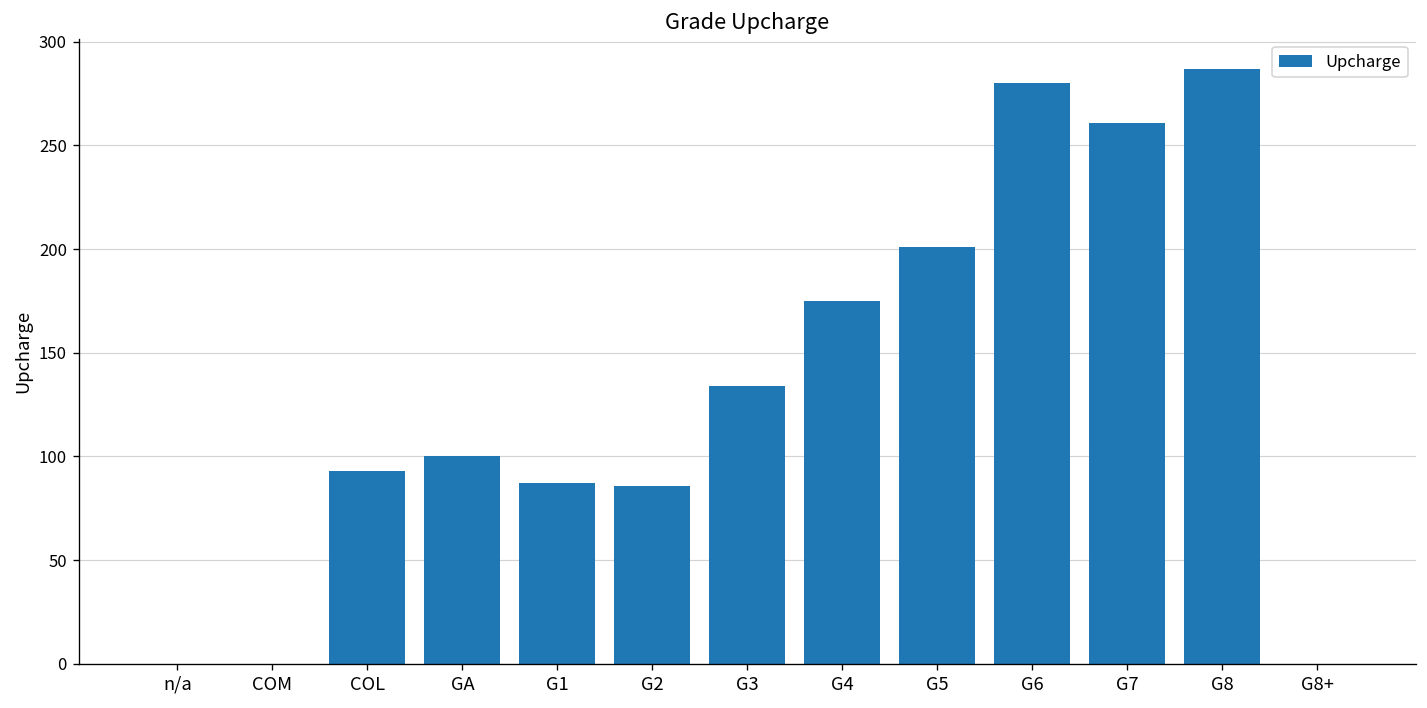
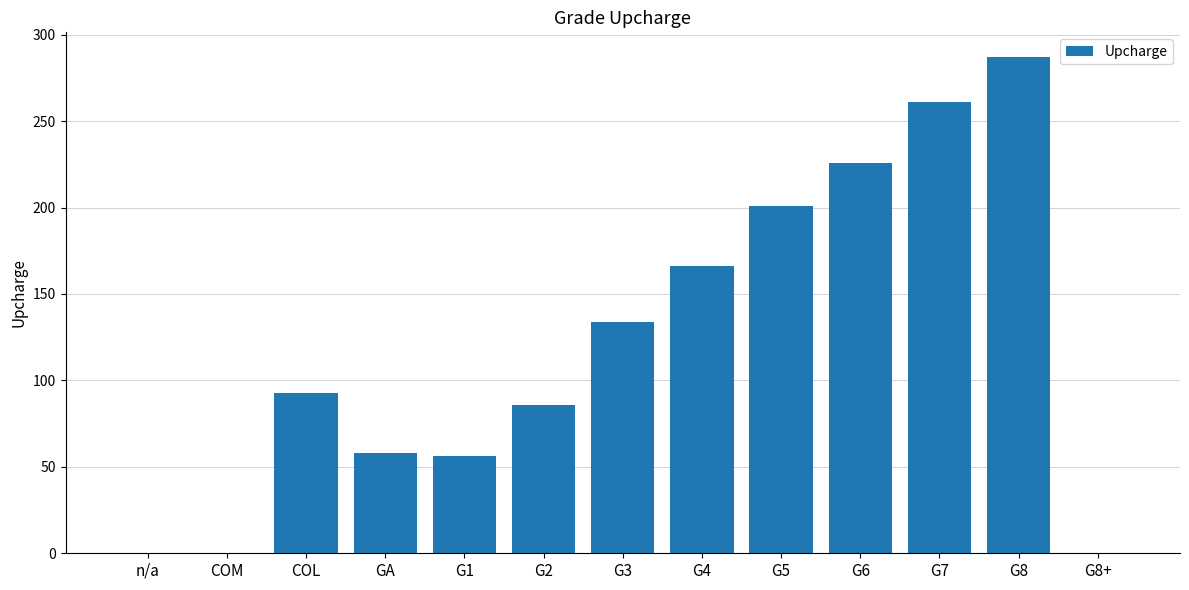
GA: 100 -> 58
G1: 87 -> 56
G4: 175 -> 166
G6: 280 -> 226
